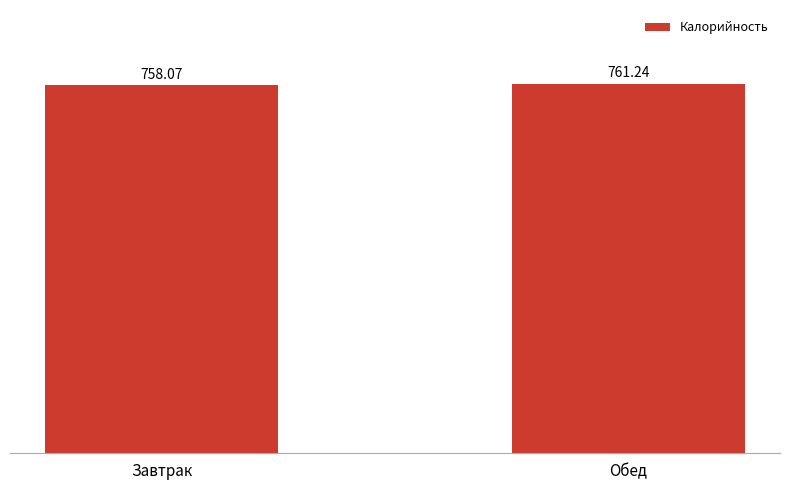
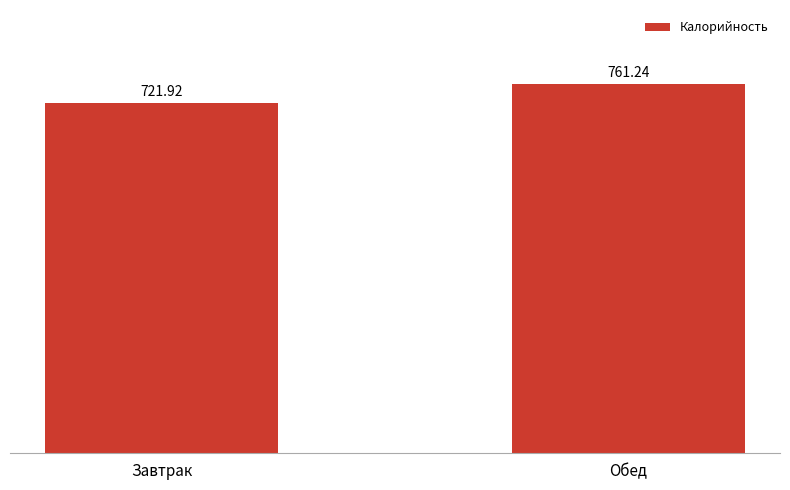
Завтрак: 758.07 -> 721.92
